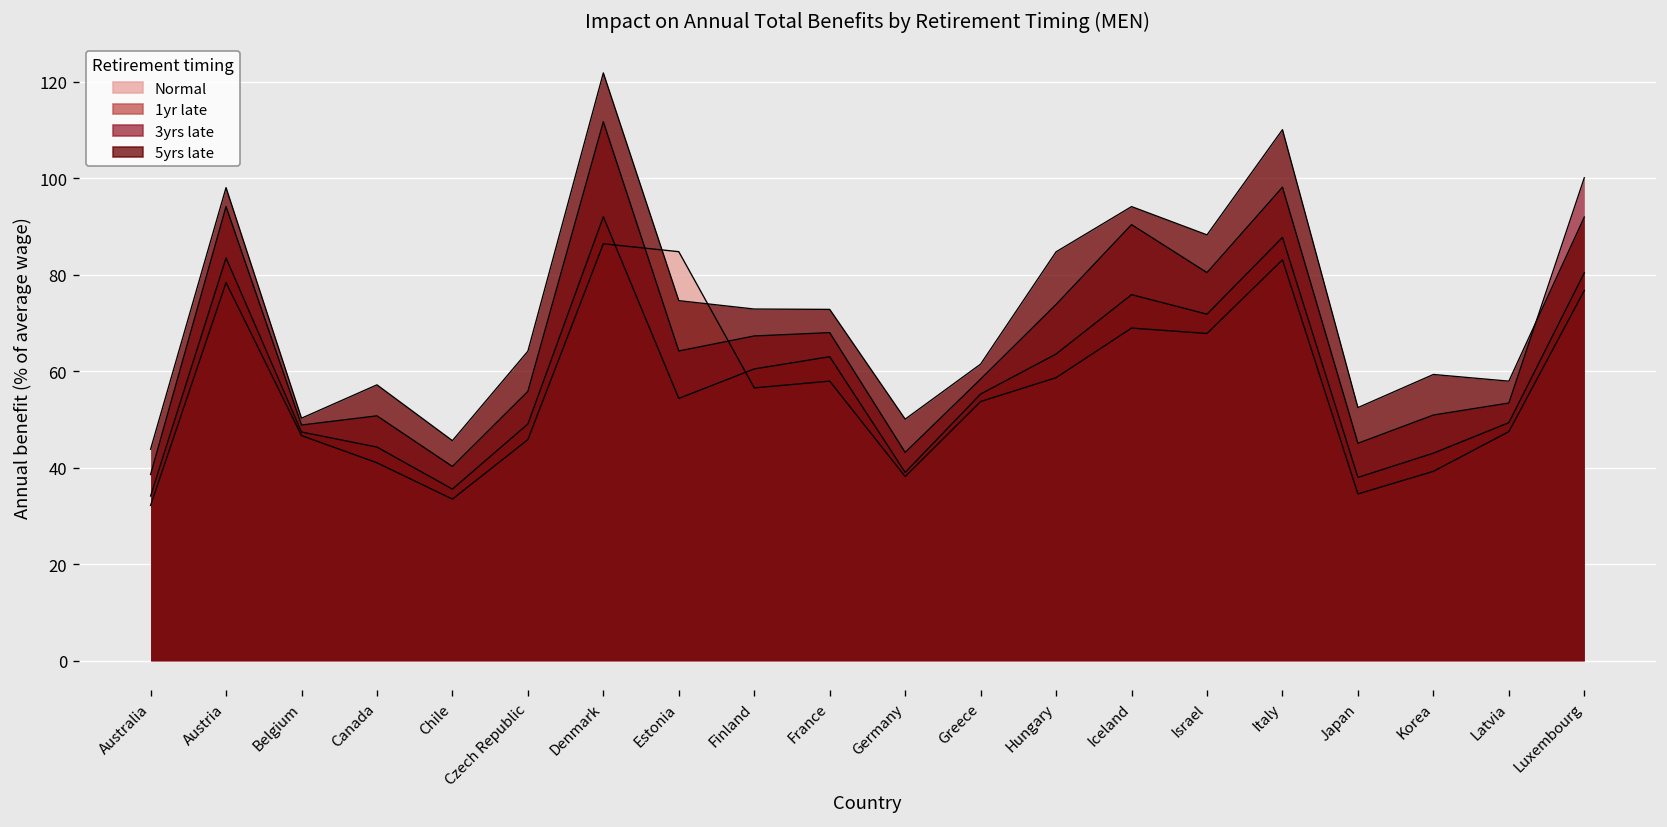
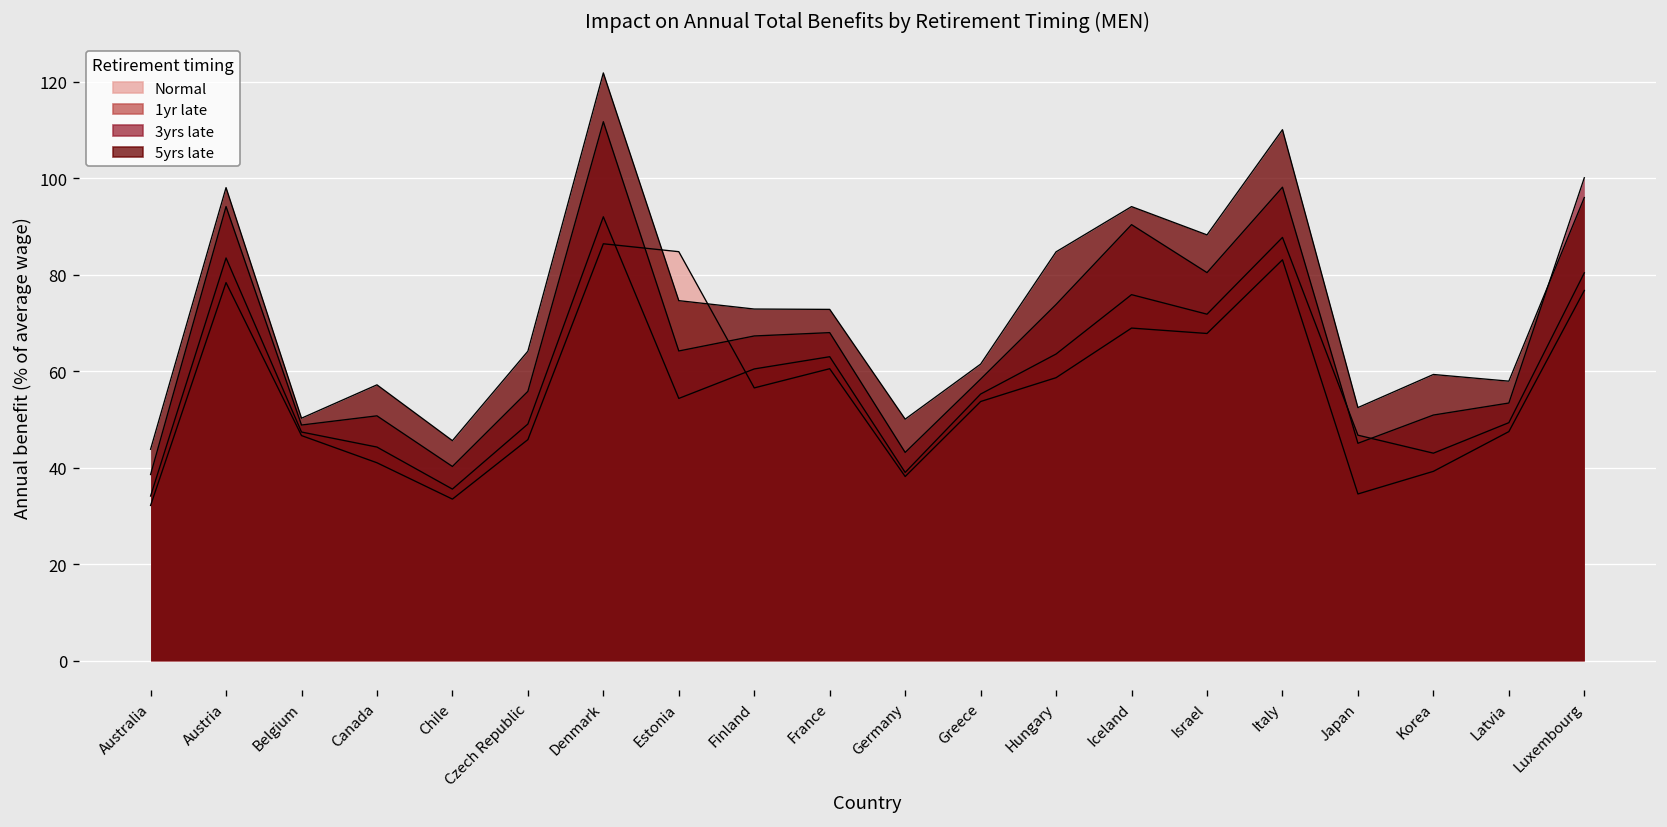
Normal, France: 58 -> 61
1yr late, Japan: 38 -> 47
5yrs late, Luxembourg: 92 -> 96
